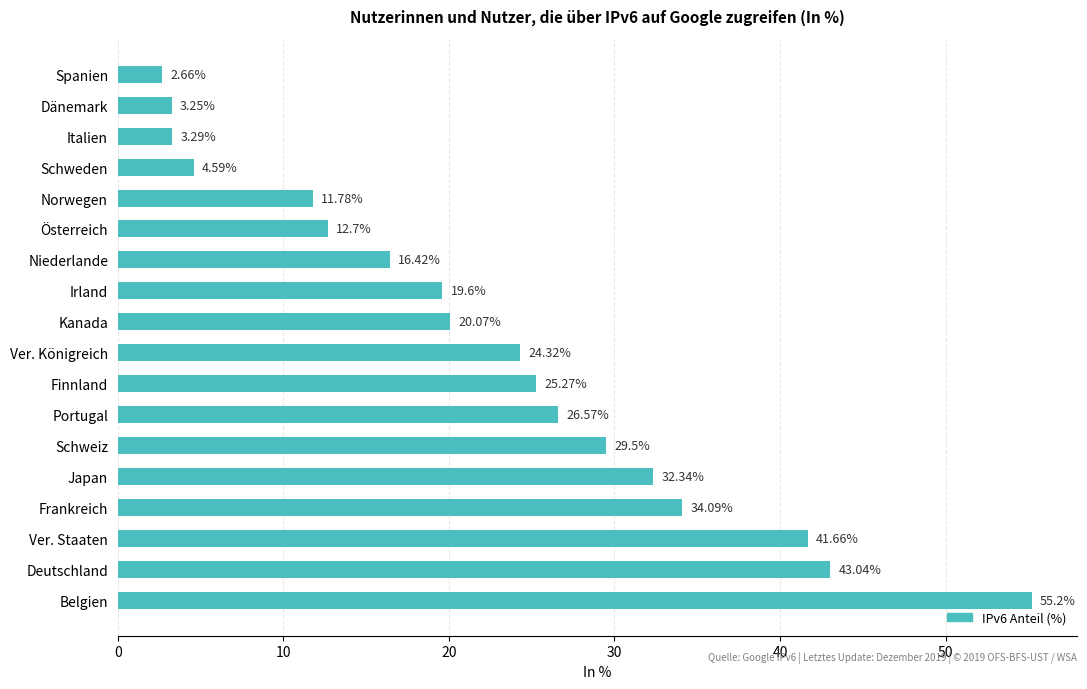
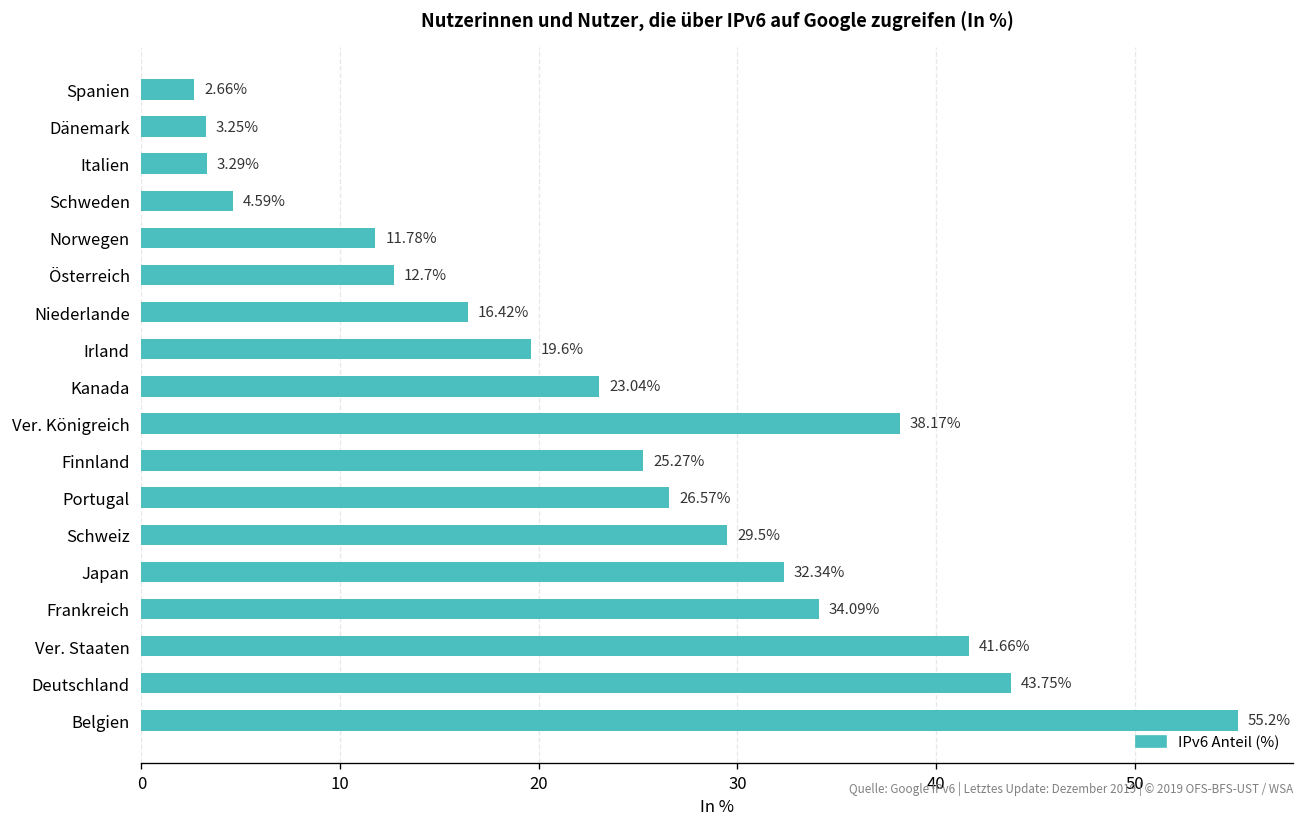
Kanada: 20.07% -> 23.04%
Ver. Königreich: 24.32% -> 38.17%
Deutschland: 43.04% -> 43.75%
